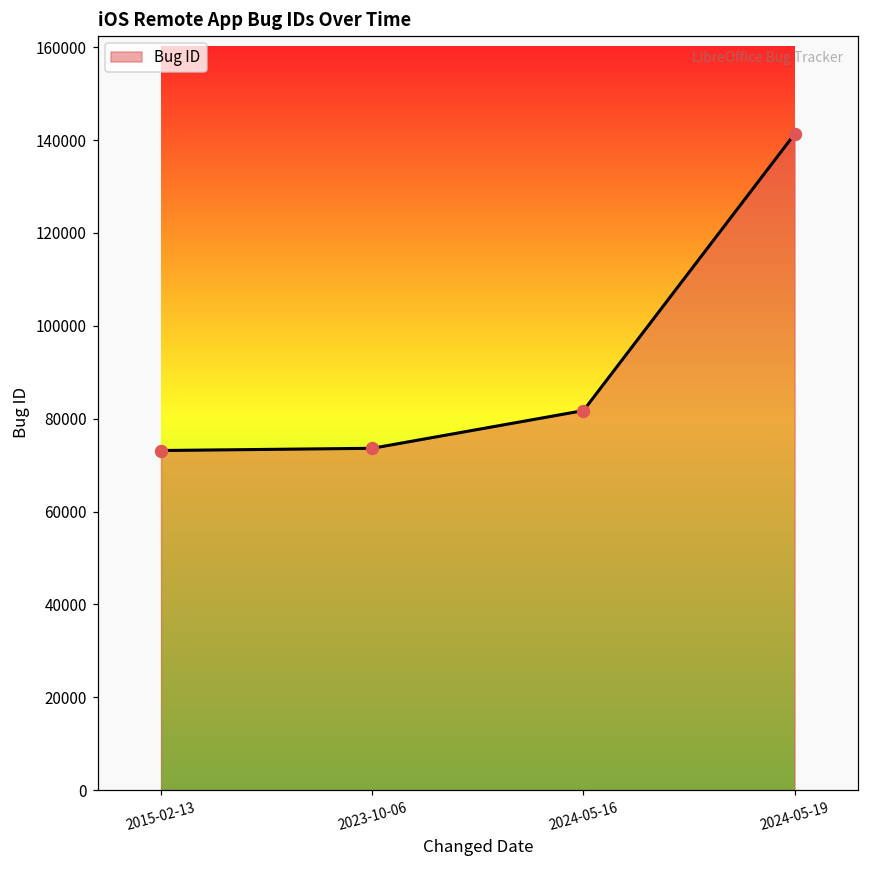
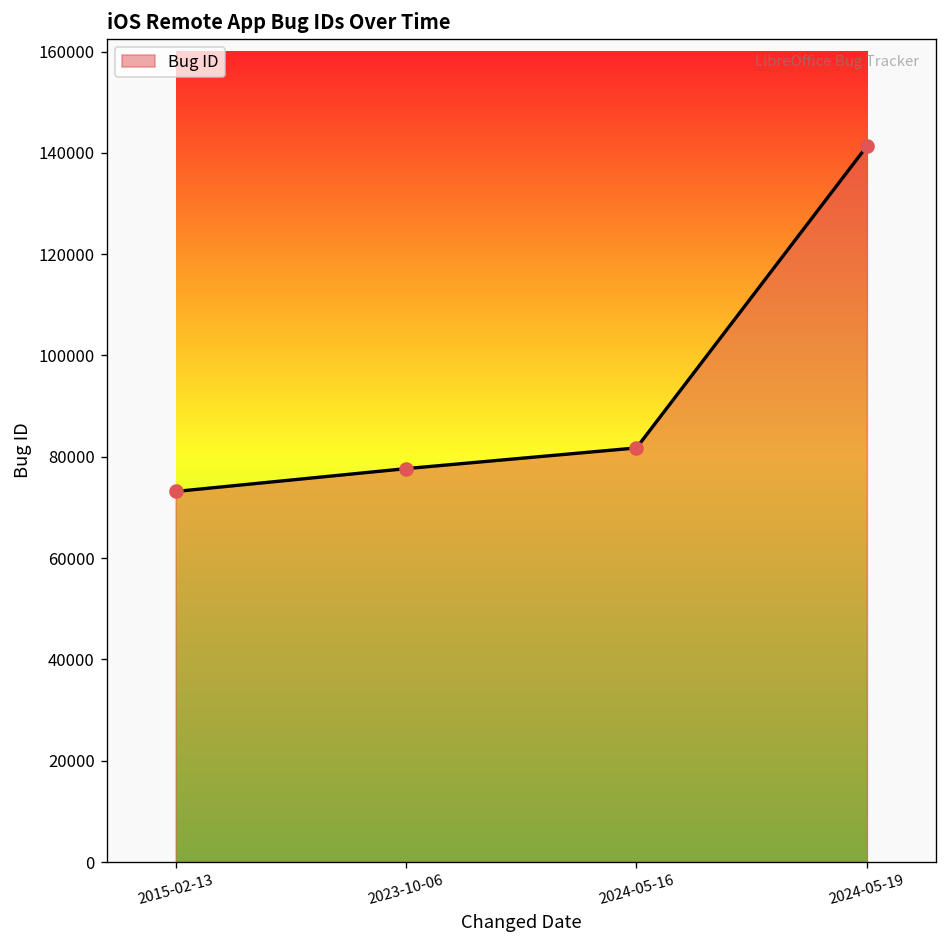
2023-10-06: 74000 -> 78000
